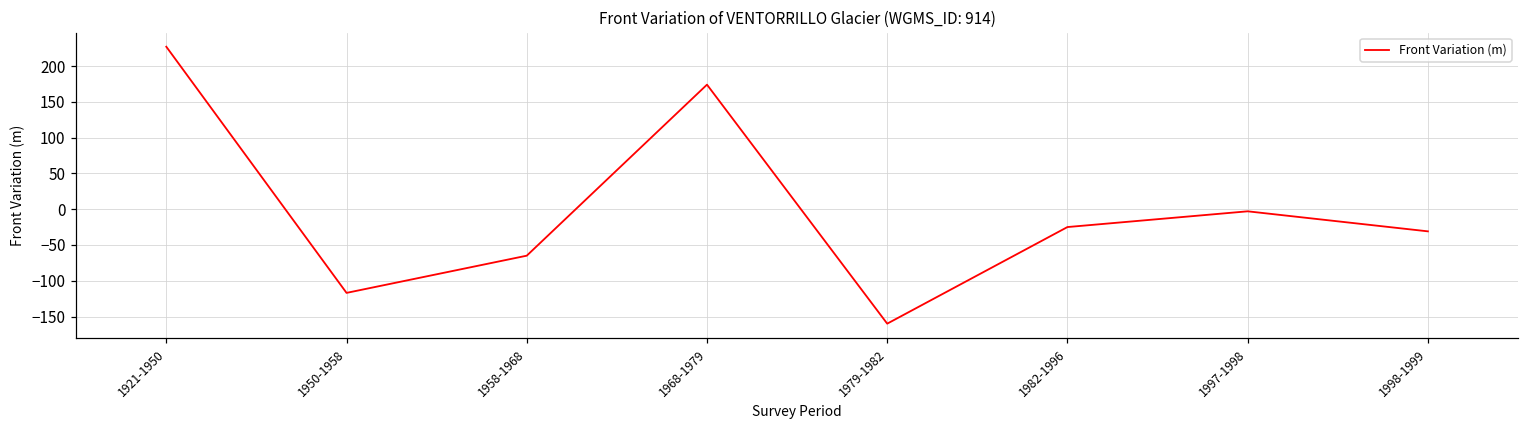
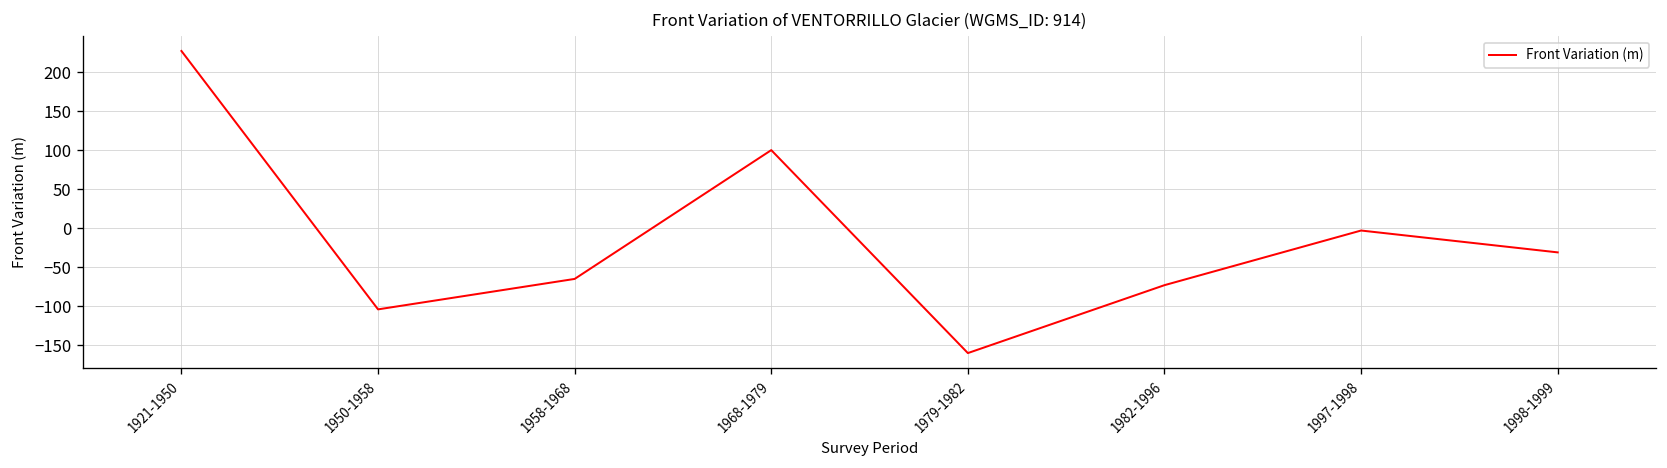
1950-1958: -120 -> -100
1968-1979: 170 -> 100
1982-1996: -30 -> -70
